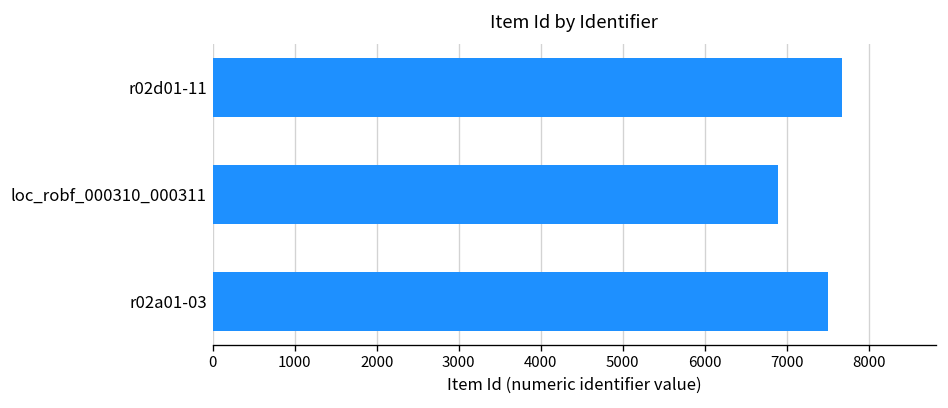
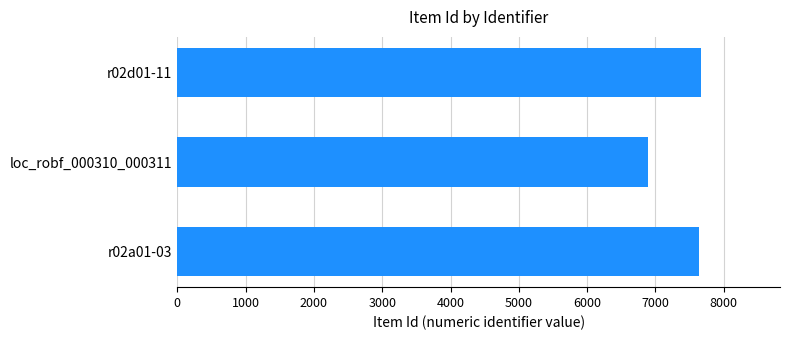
r02a01-03: 7500 -> 7600
